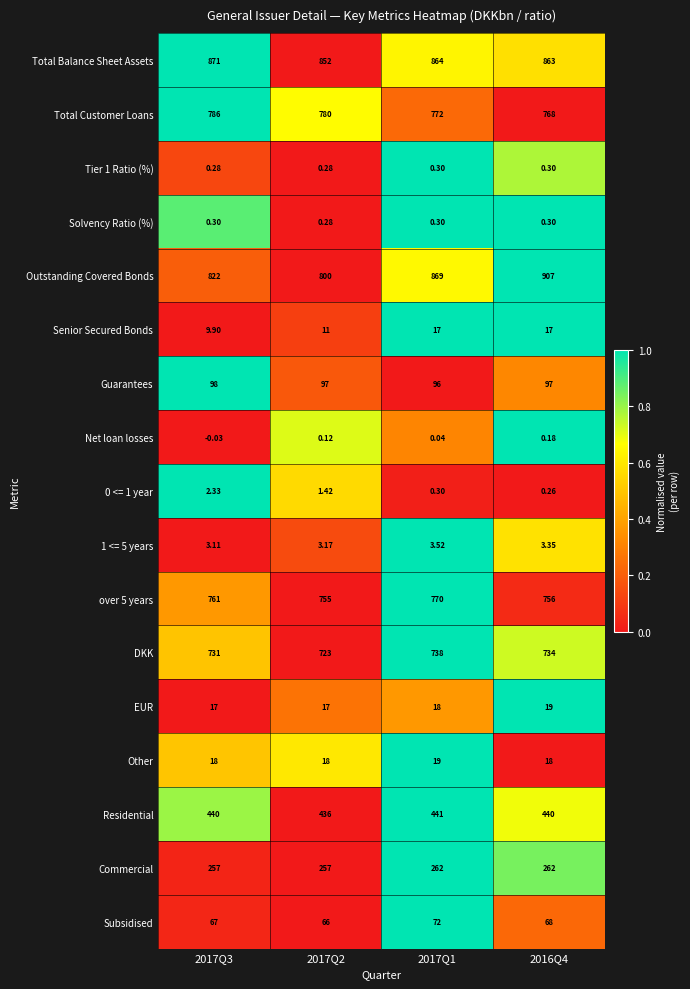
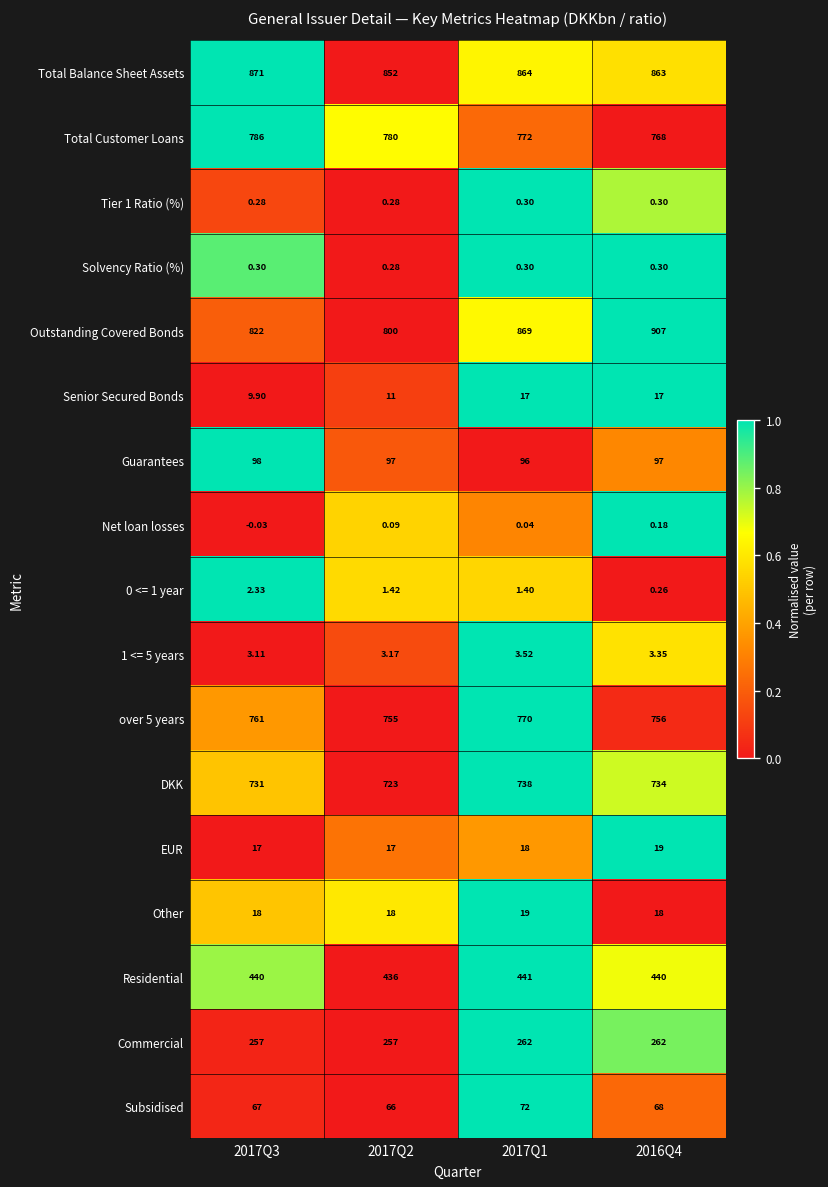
Net loan losses, 2017Q2: 0.12 -> 0.09
0 <= 1 year, 2017Q1: 0.30 -> 1.40
